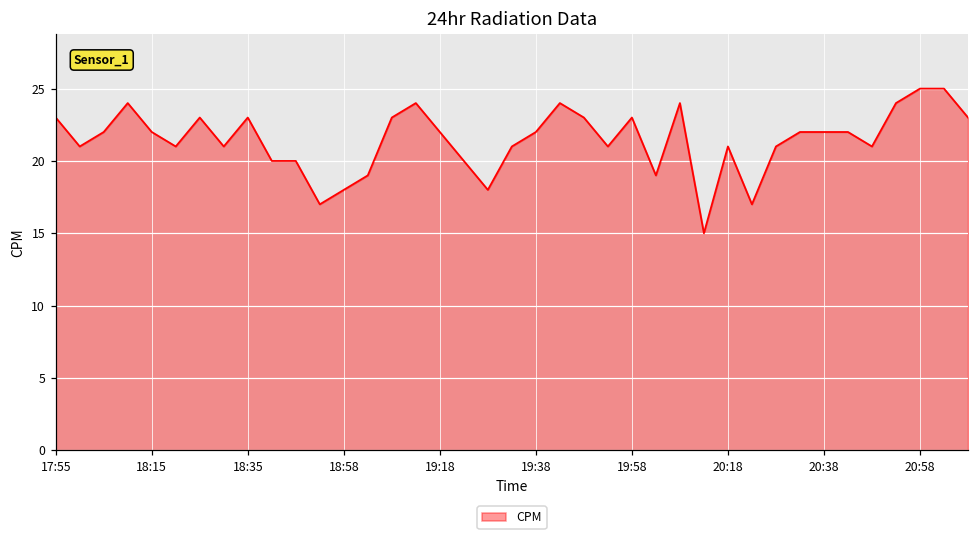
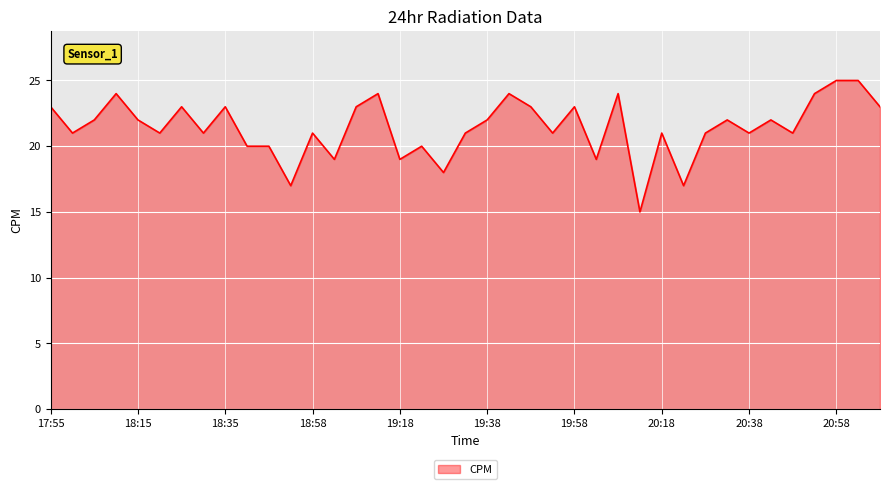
18:58: 18 -> 21
19:18: 22 -> 19
20:38: 22 -> 21
